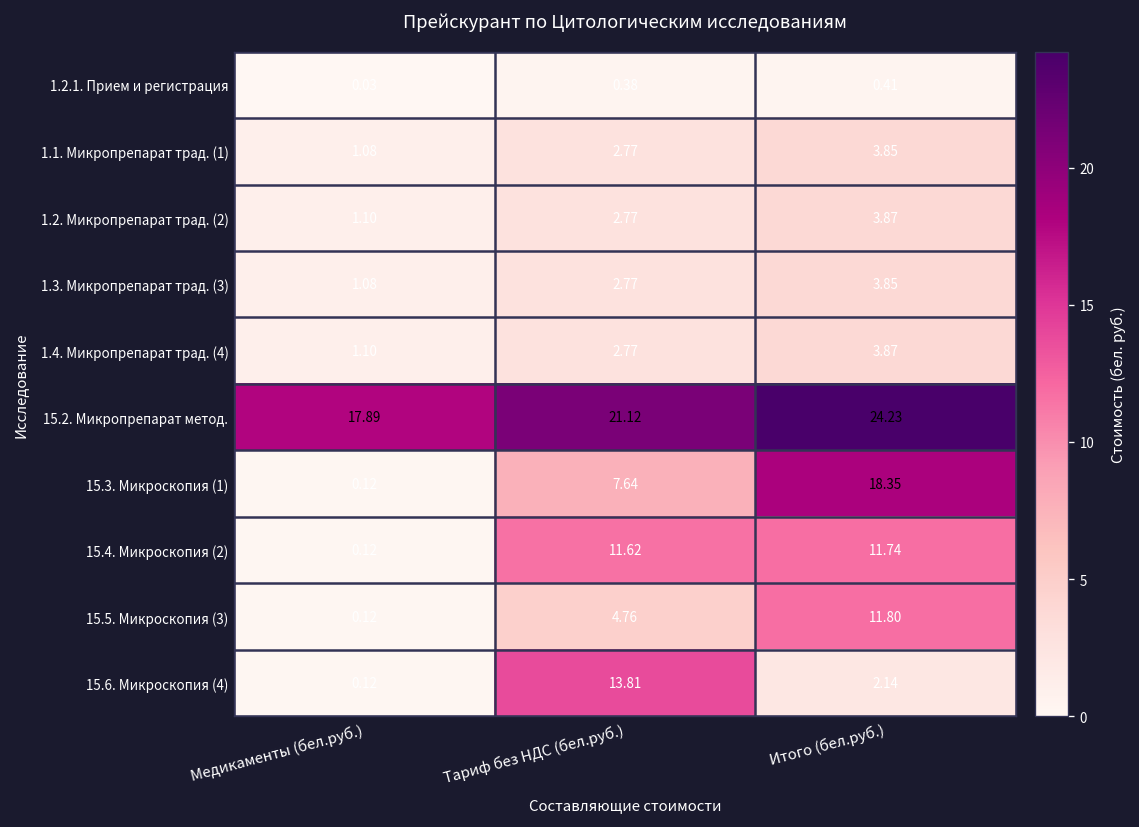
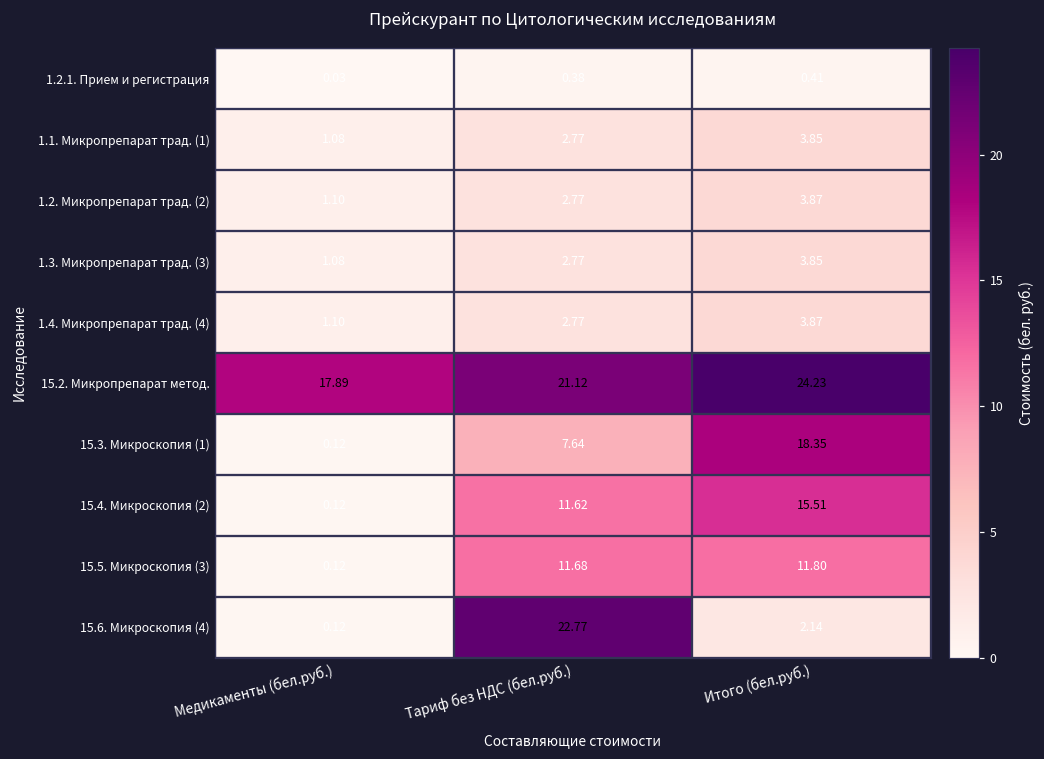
15.4. Микроскопия (2), Итого (бел.руб.): 11.74 -> 15.51
15.5. Микроскопия (3), Тариф без НДС (бел.руб.): 4.76 -> 11.68
15.6. Микроскопия (4), Тариф без НДС (бел.руб.): 13.81 -> 22.77
